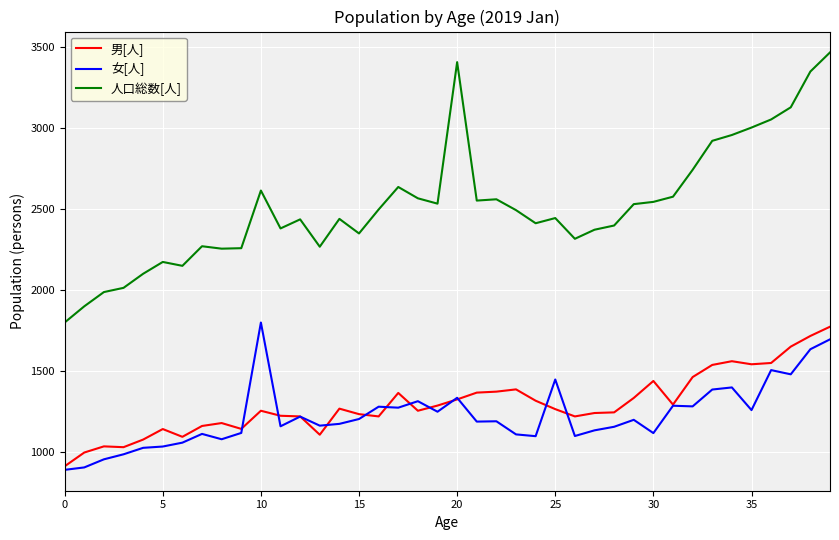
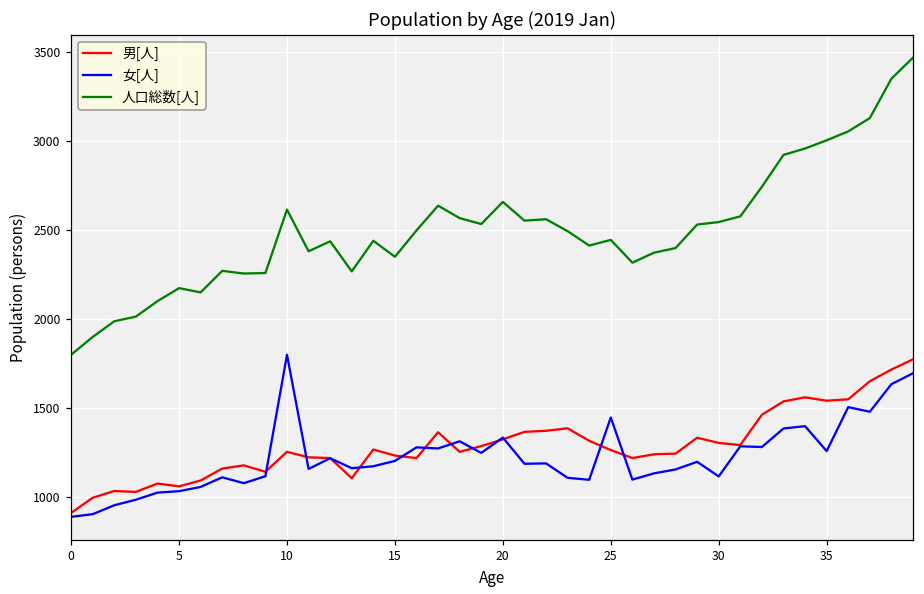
男[人], 5: 1140 -> 1060
人口総数[人], 20: 3410 -> 2660
男[人], 30: 1440 -> 1300
